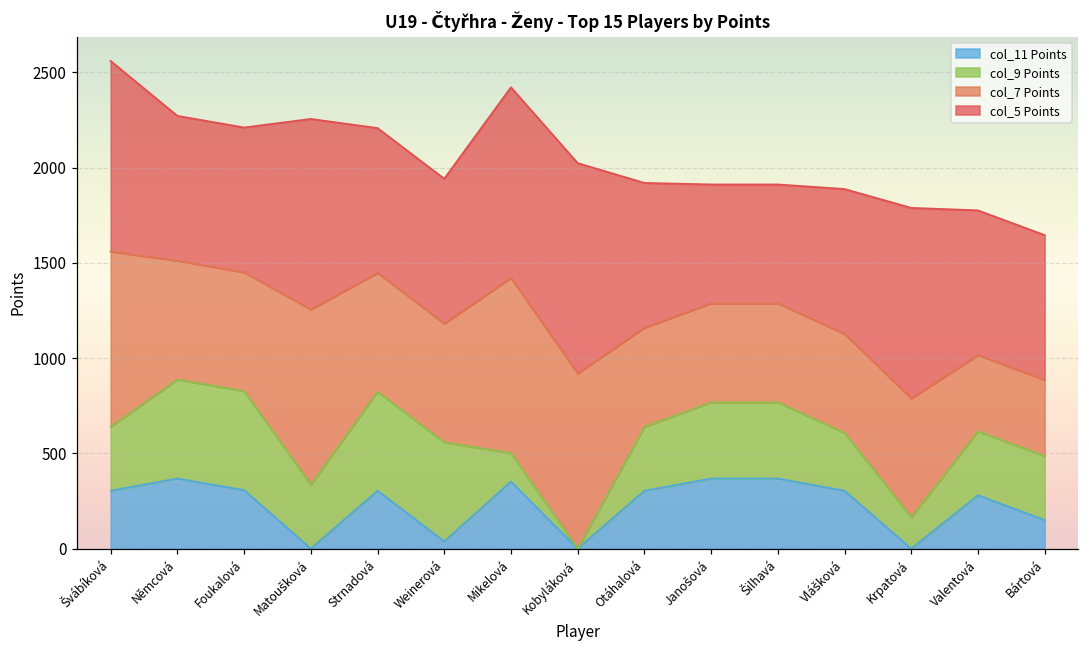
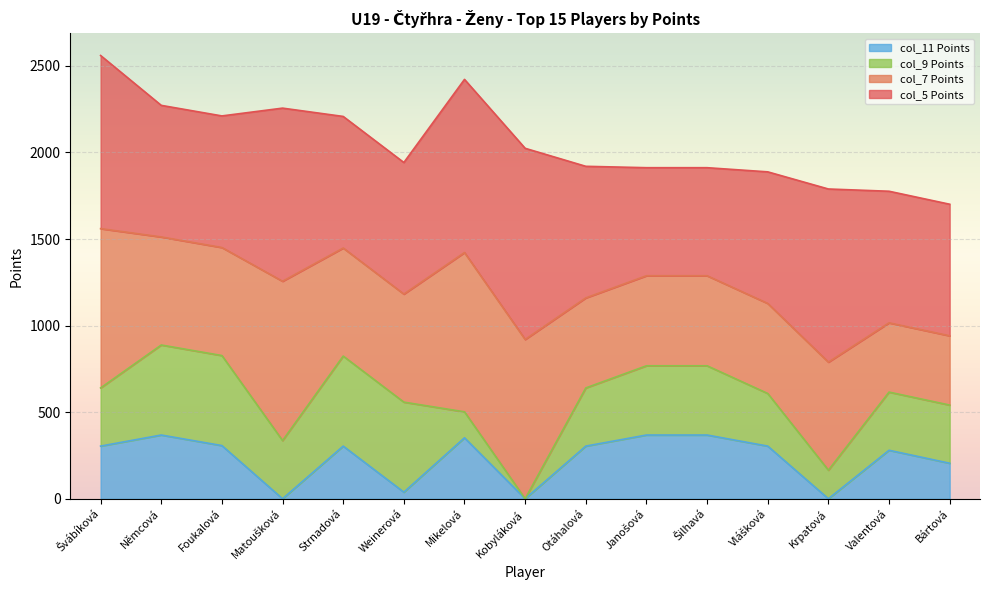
col_11 Points, Bártová: 150 -> 210
